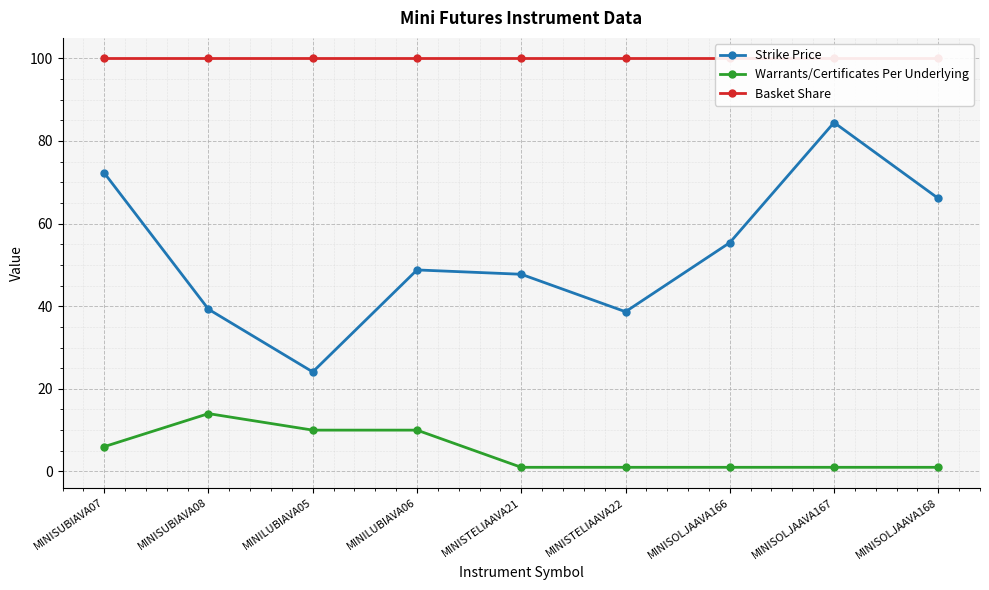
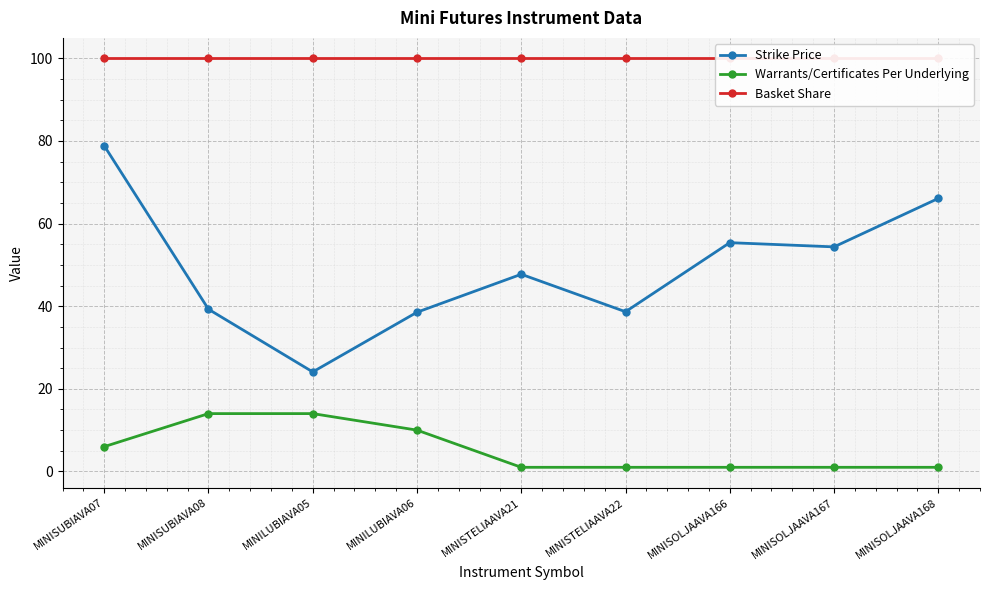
Strike Price, MINISUBIAVA07: 72 -> 79
Warrants/Certificates Per Underlying, MINILUBIAVA05: 10 -> 14
Strike Price, MINILUBIAVA06: 49 -> 39
Strike Price, MINISOLJAAVA167: 84 -> 54
